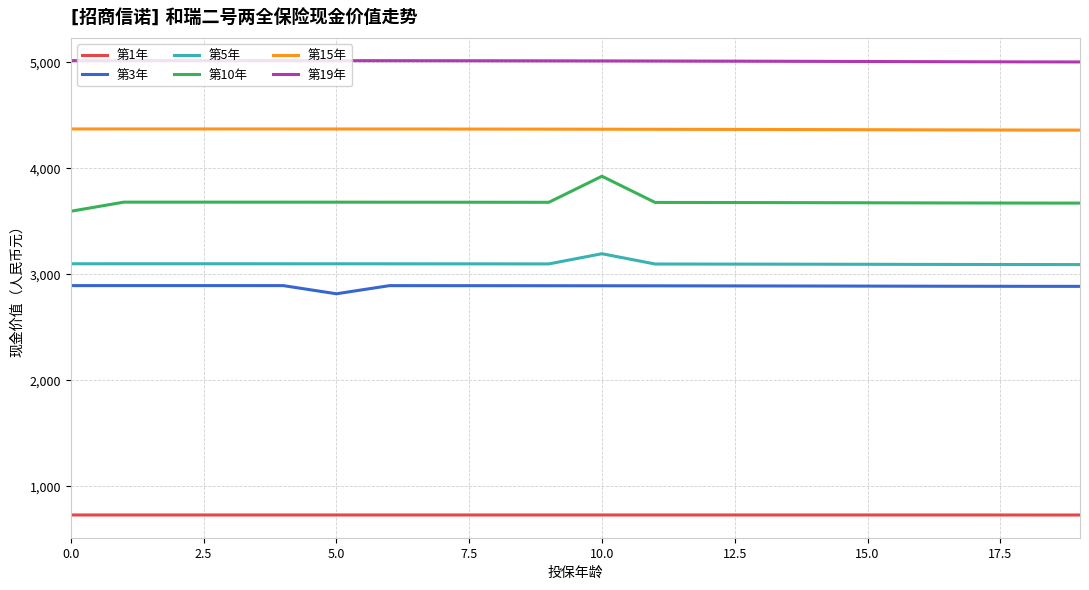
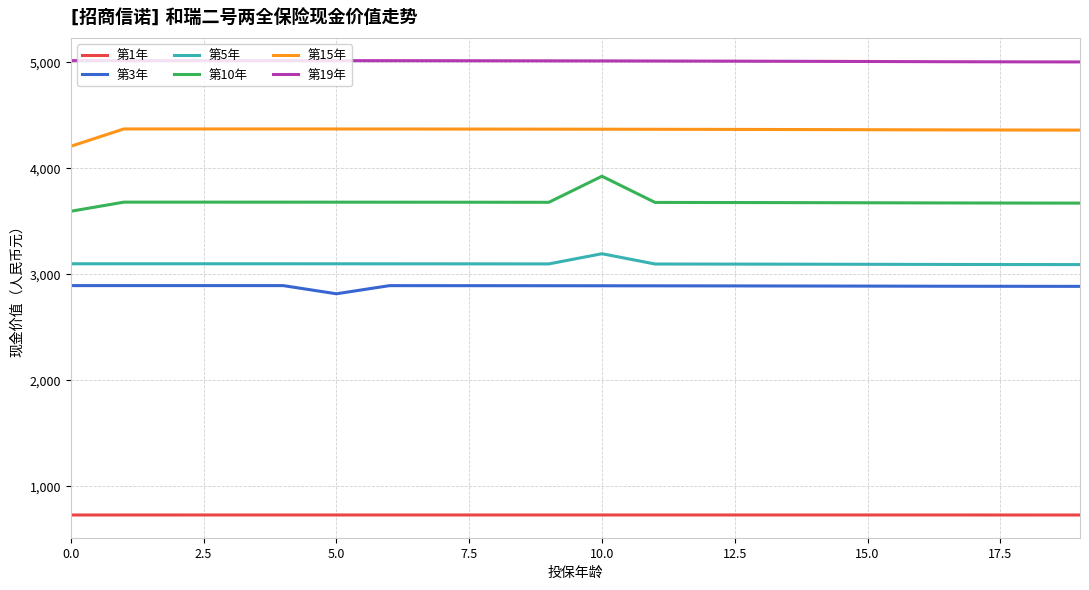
第15年, 0.0: 4,370 -> 4,210
